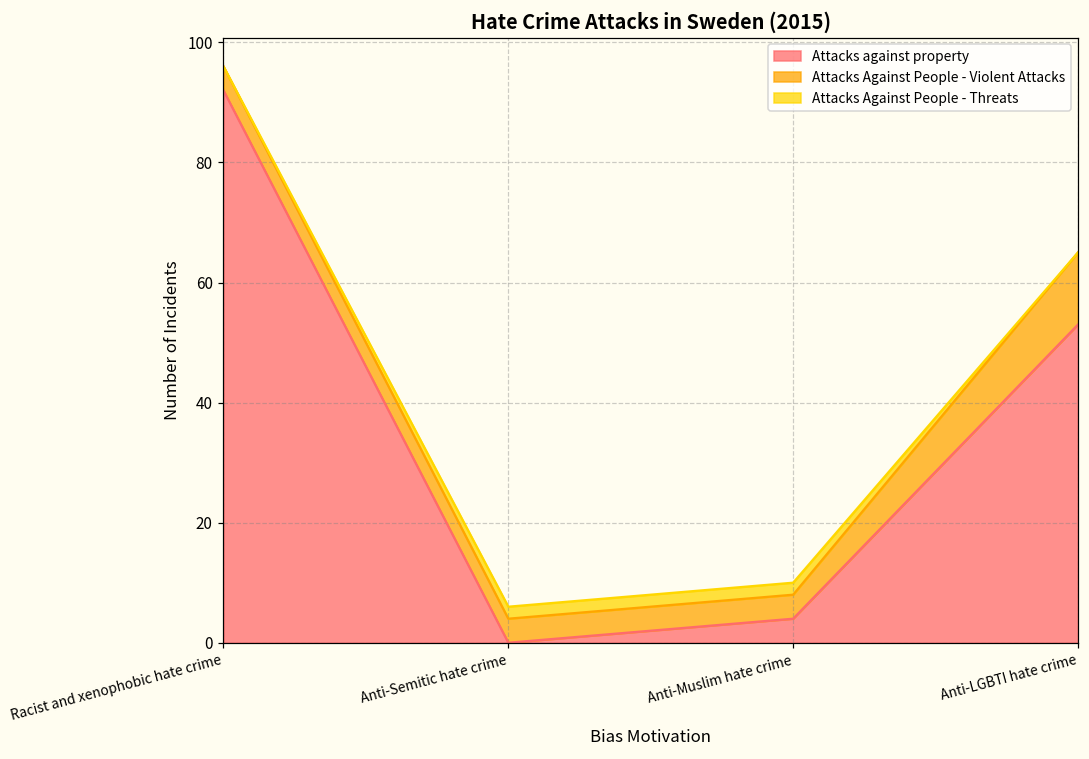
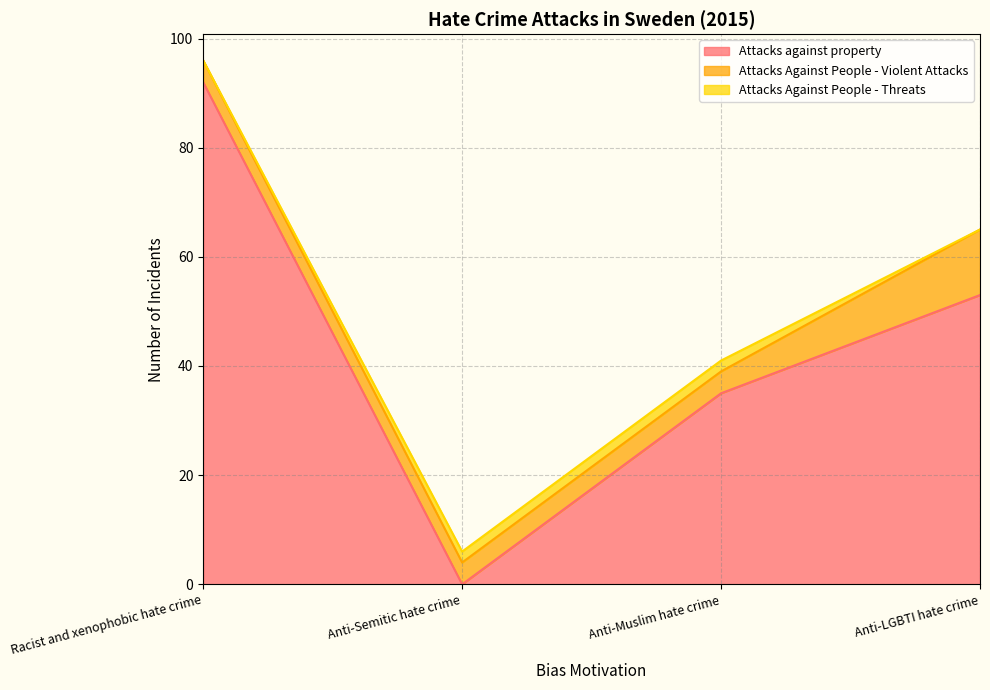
Attacks against property, Anti-Muslim hate crime: 4 -> 35
